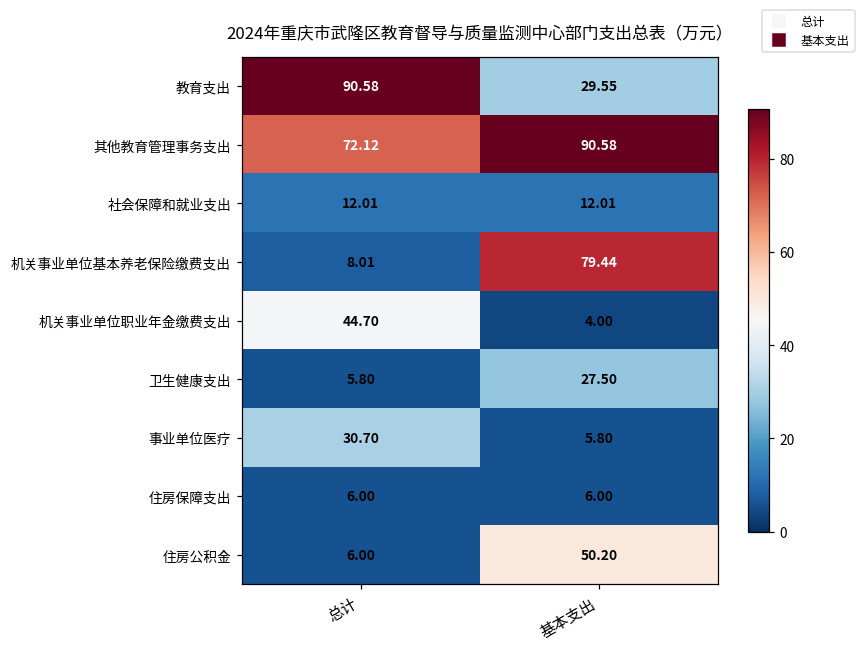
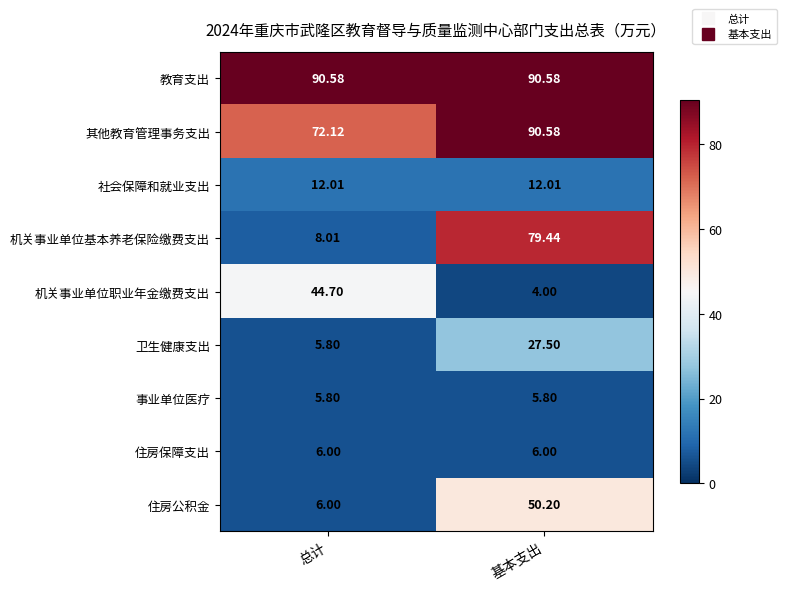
教育支出, 基本支出: 29.55 -> 90.58
事业单位医疗, 总计: 30.70 -> 5.80
